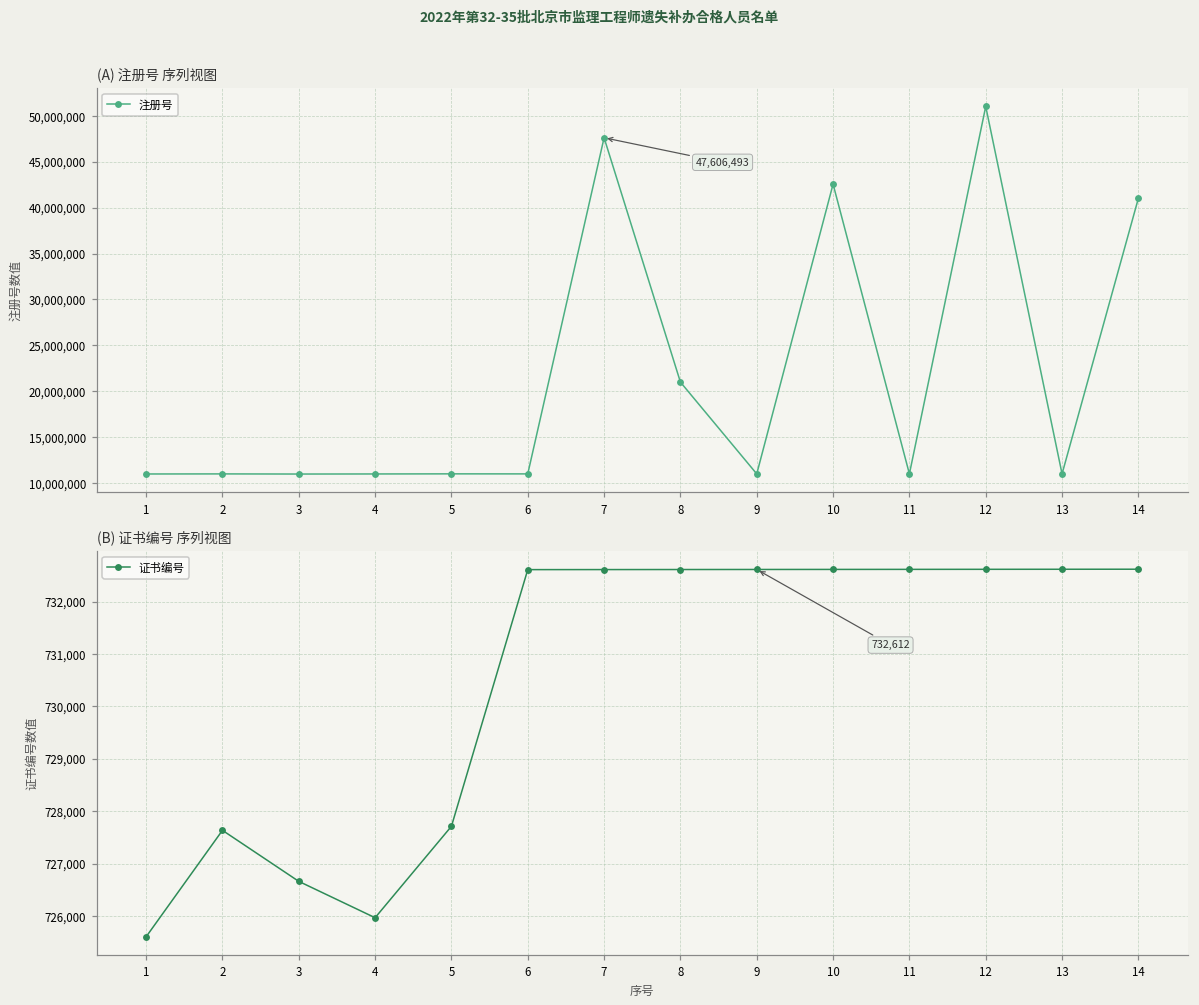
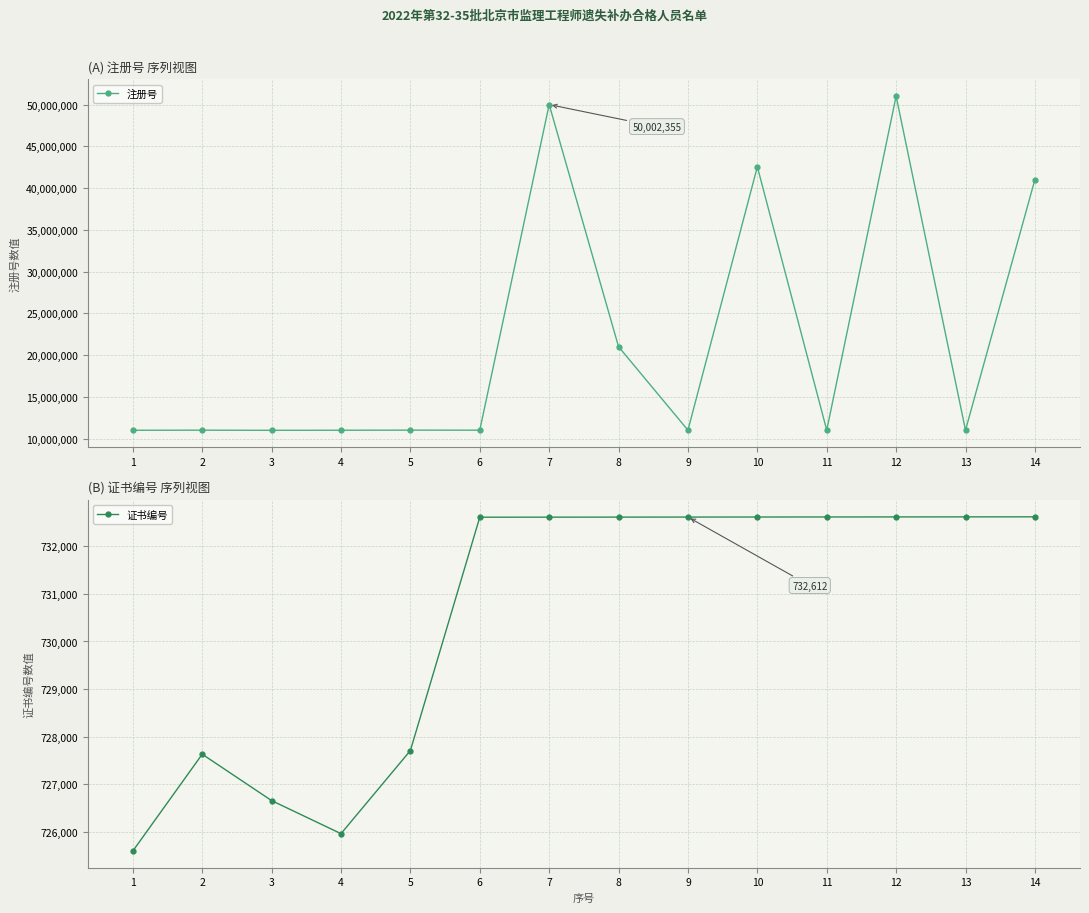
(A) 注册号 序列视图, 7: 47,606,493 -> 50,002,355
